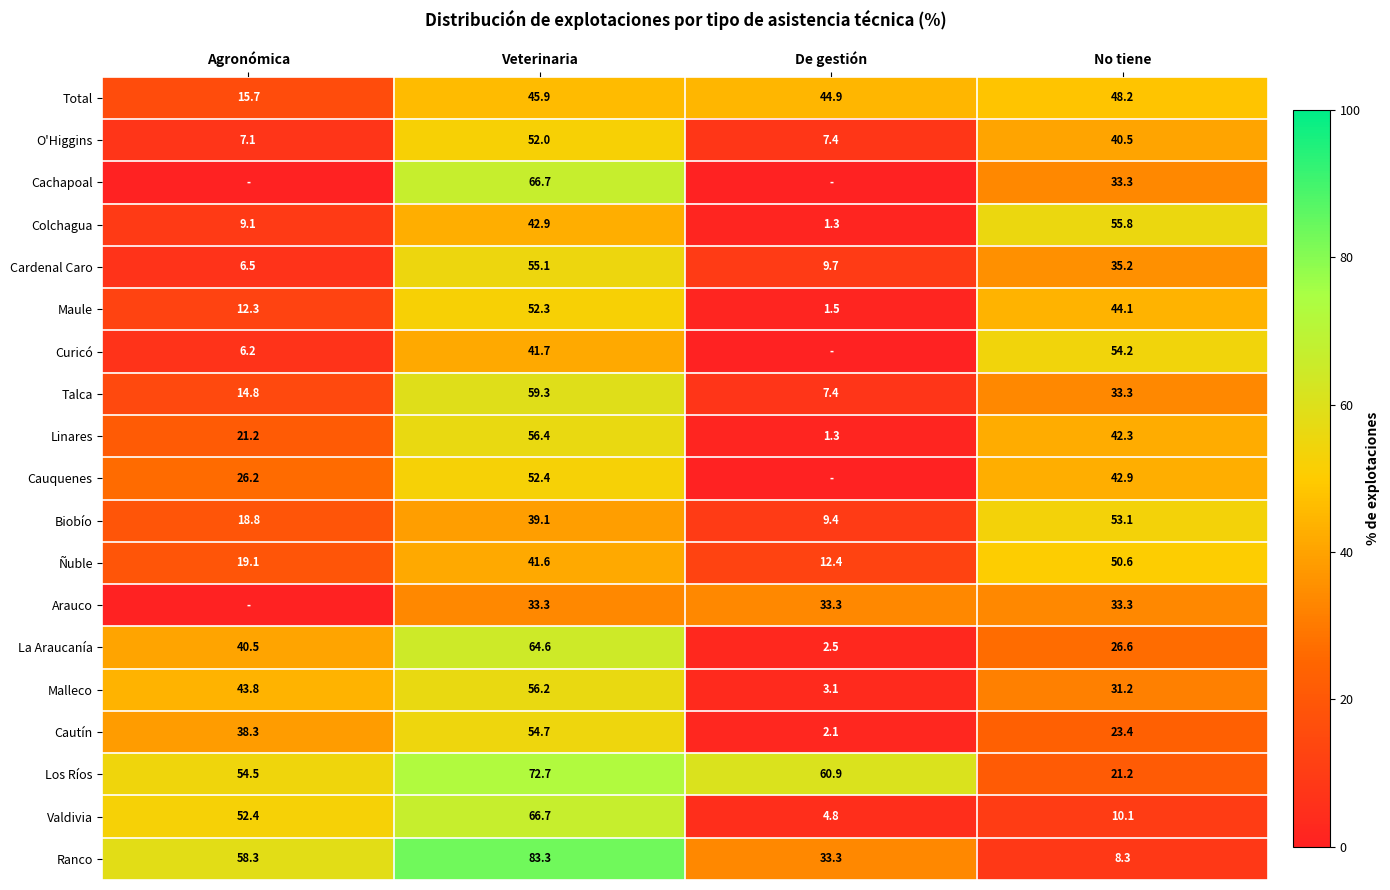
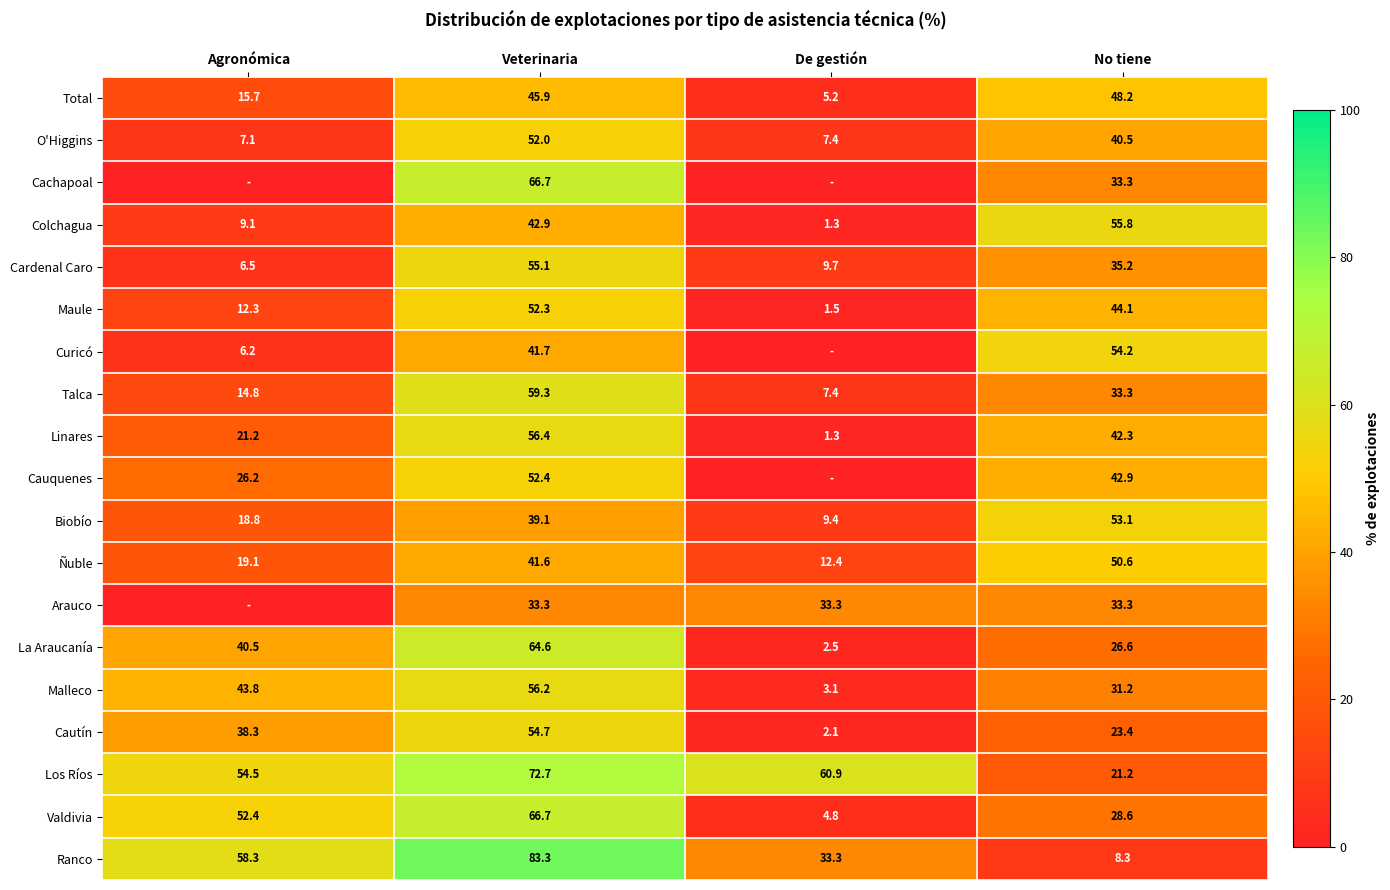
Total, De gestión: 44.9 -> 5.2
Valdivia, No tiene: 10.1 -> 28.6
